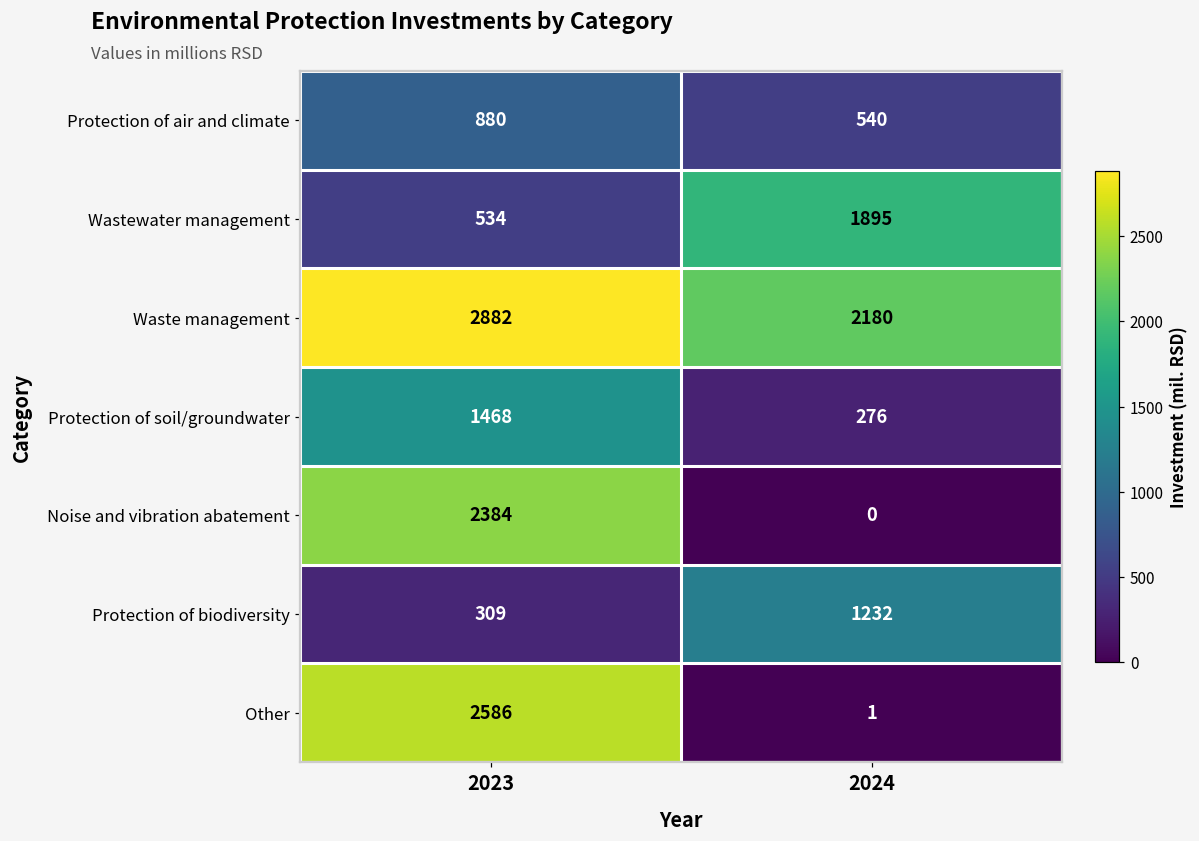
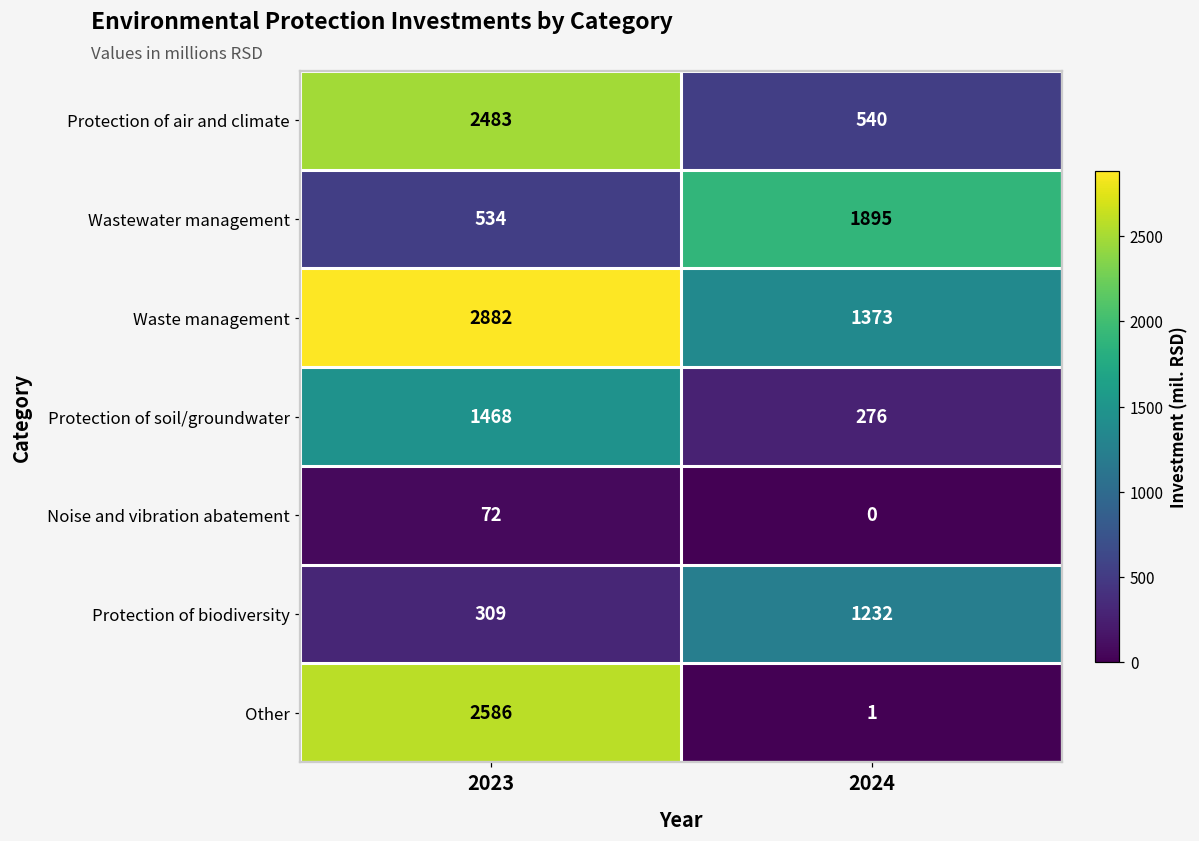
Protection of air and climate, 2023: 880 -> 2483
Waste management, 2024: 2180 -> 1373
Noise and vibration abatement, 2023: 2384 -> 72
